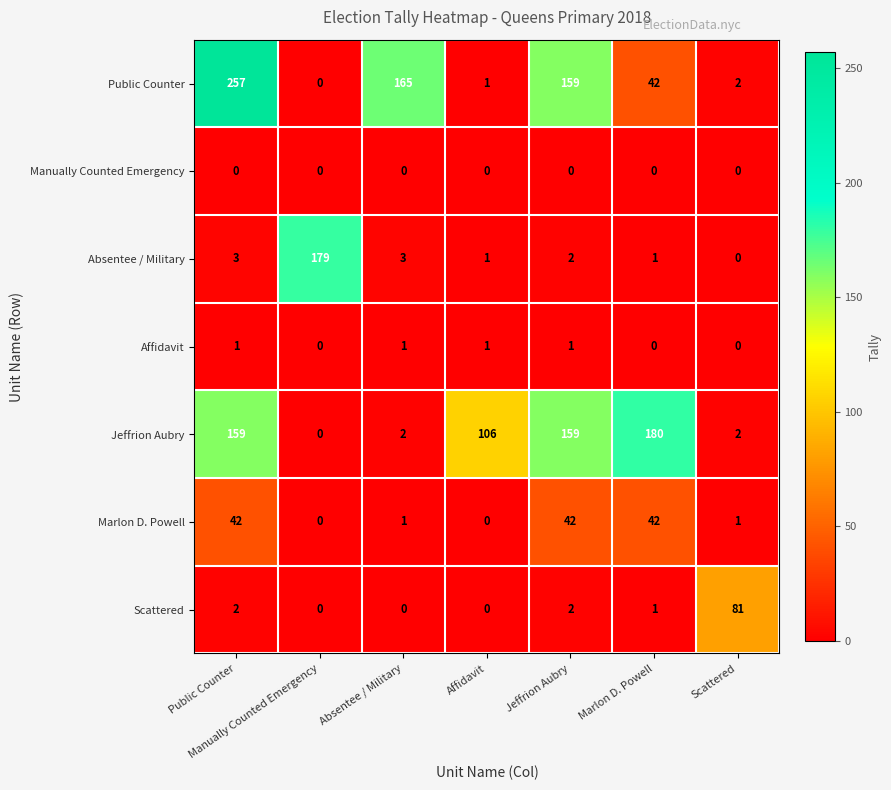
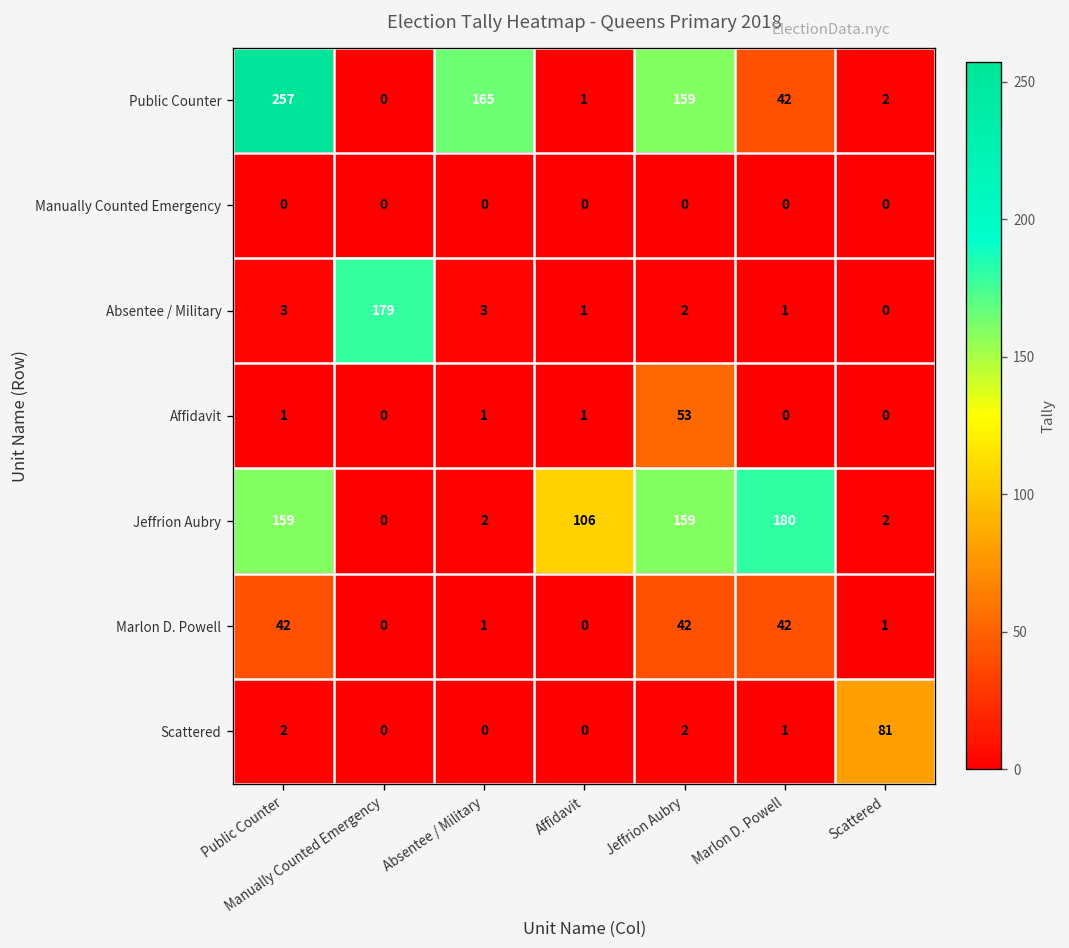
Affidavit, Jeffrion Aubry: 1 -> 53
